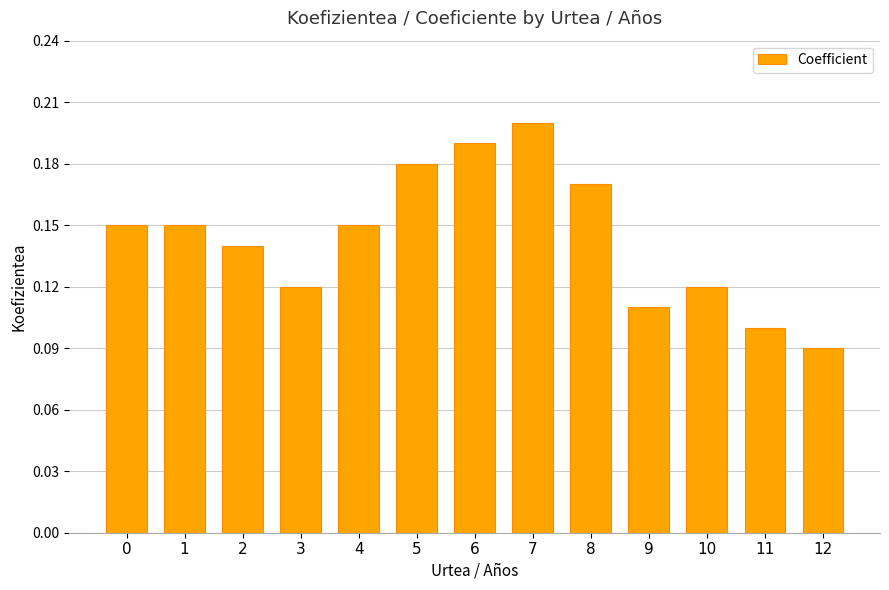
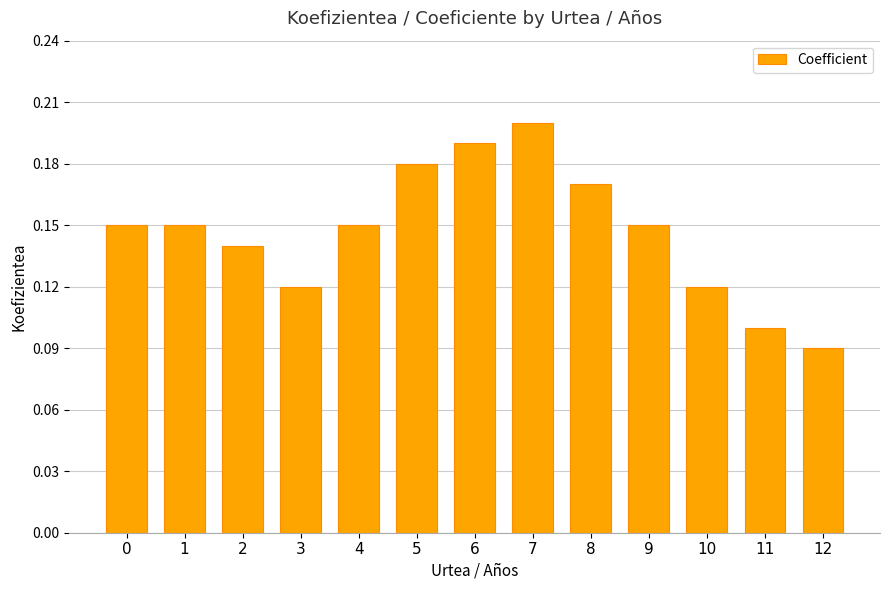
9: 0.11 -> 0.15
